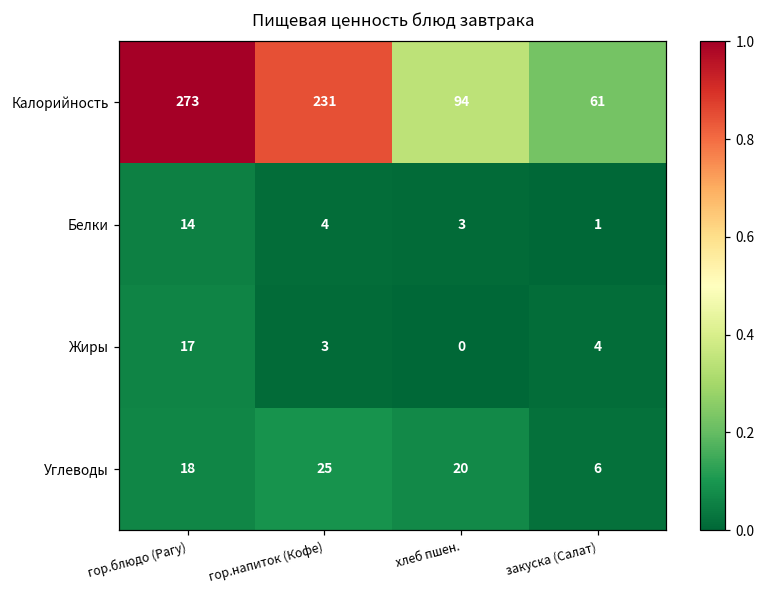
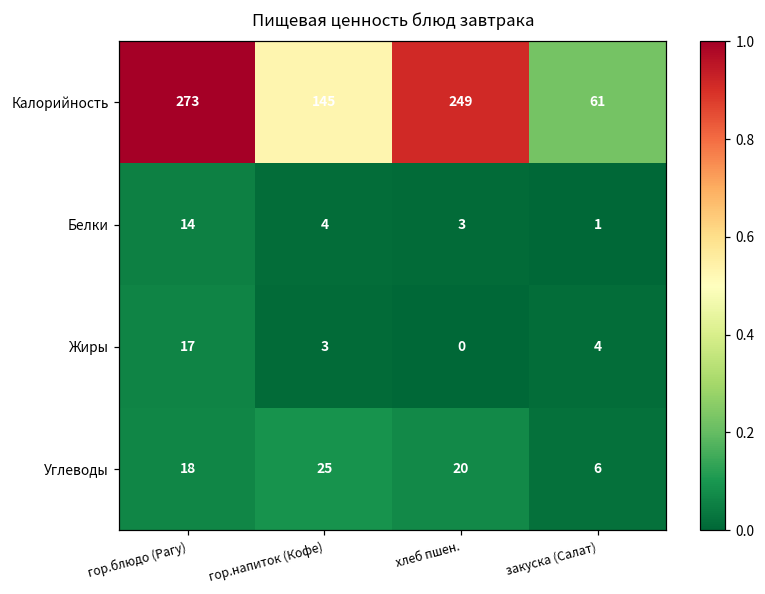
Калорийность, гор.напиток (Кофе): 231 -> 145
Калорийность, хлеб пшен.: 94 -> 249
